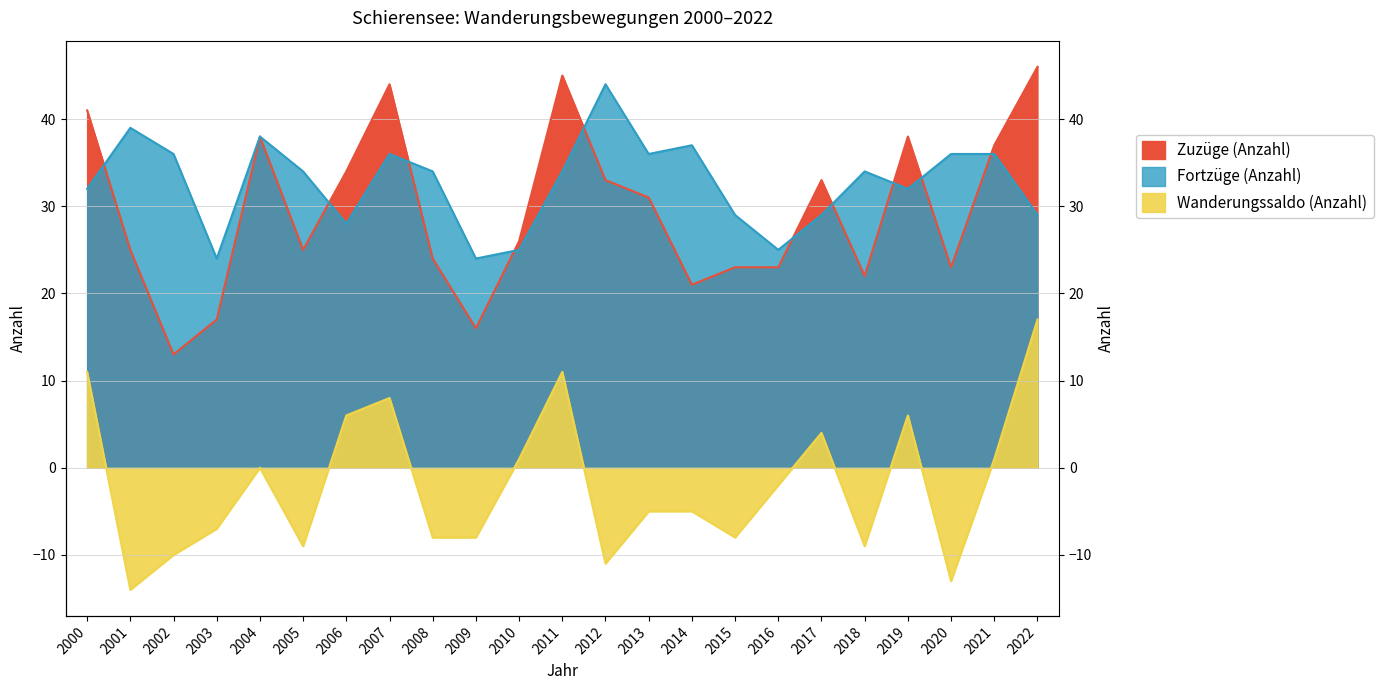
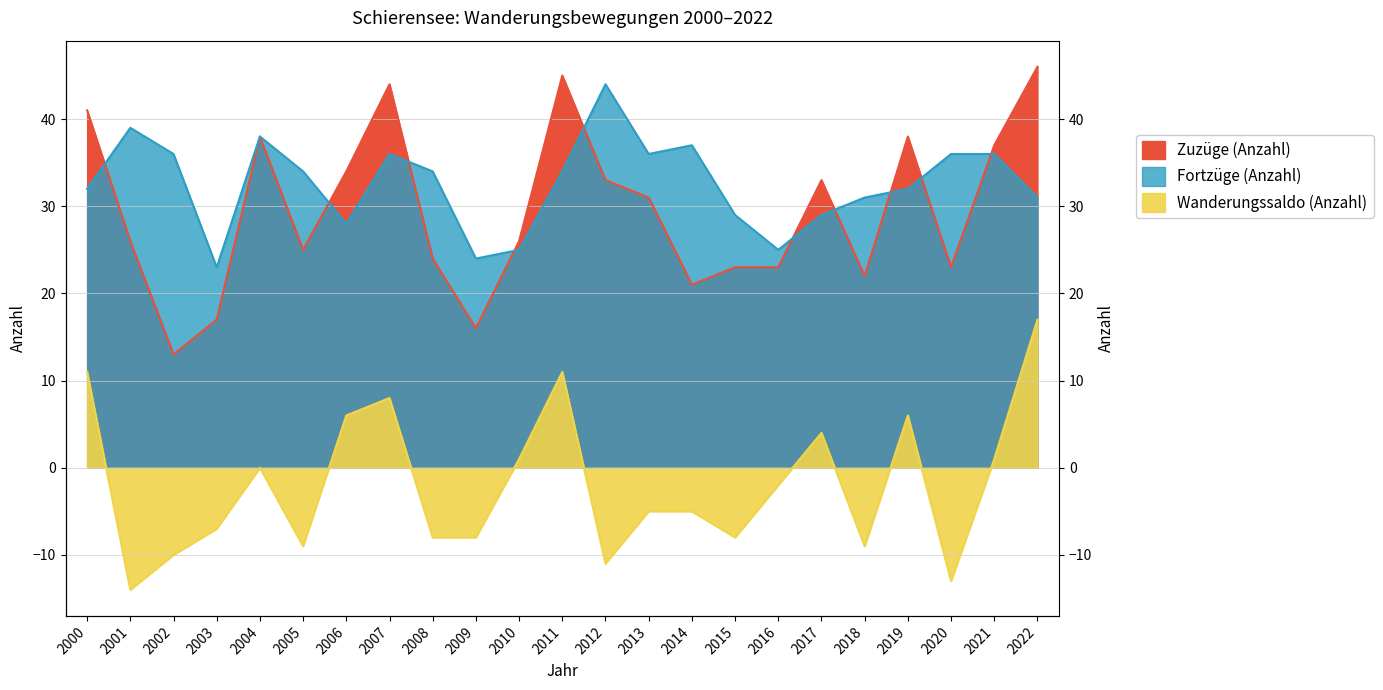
Zuzüge (Anzahl), 2001: 25 -> 26
Fortzüge (Anzahl), 2003: 24 -> 23
Fortzüge (Anzahl), 2018: 34 -> 31
Fortzüge (Anzahl), 2022: 29 -> 31
